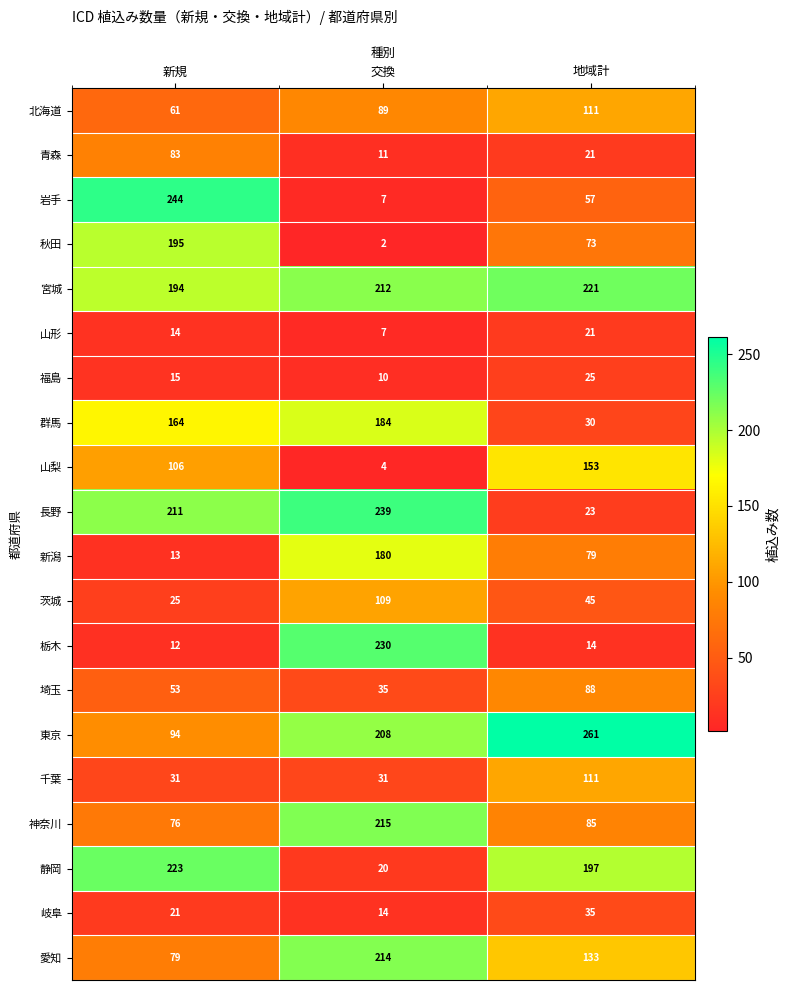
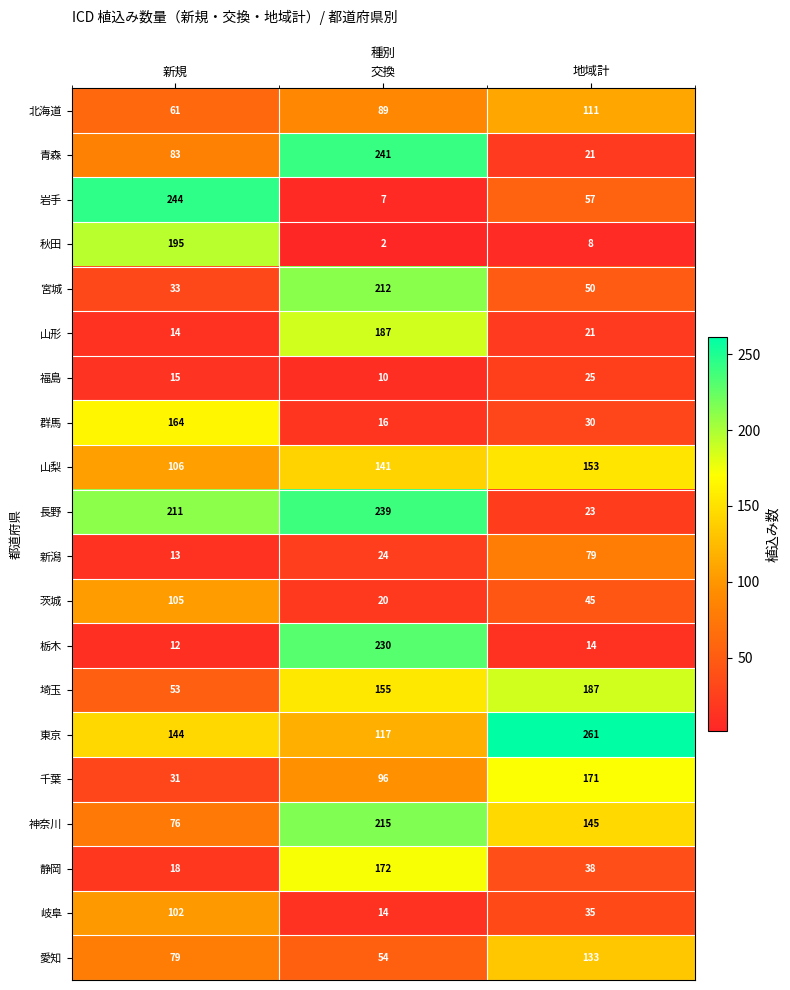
青森, 交換: 11 -> 241
秋田, 地域計: 73 -> 8
宮城, 新規: 194 -> 33
宮城, 地域計: 221 -> 50
山形, 交換: 7 -> 187
群馬, 交換: 184 -> 16
山梨, 交換: 4 -> 141
新潟, 交換: 180 -> 24
茨城, 新規: 25 -> 105
茨城, 交換: 109 -> 20
埼玉, 交換: 35 -> 155
埼玉, 地域計: 88 -> 187
東京, 新規: 94 -> 144
東京, 交換: 208 -> 117
千葉, 交換: 31 -> 96
千葉, 地域計: 111 -> 171
神奈川, 地域計: 85 -> 145
静岡, 新規: 223 -> 18
静岡, 交換: 20 -> 172
静岡, 地域計: 197 -> 38
岐阜, 新規: 21 -> 102
愛知, 交換: 214 -> 54
